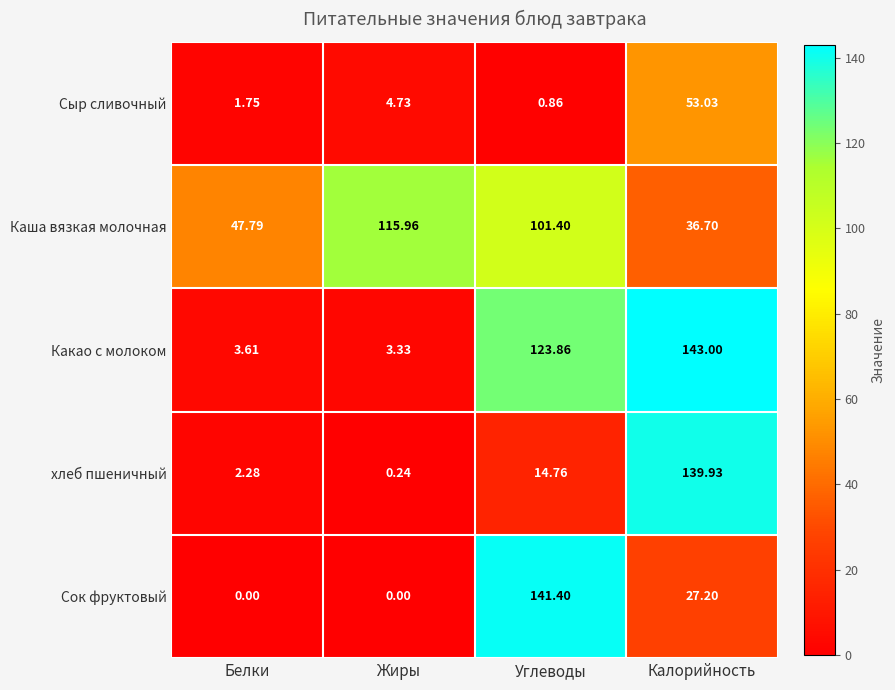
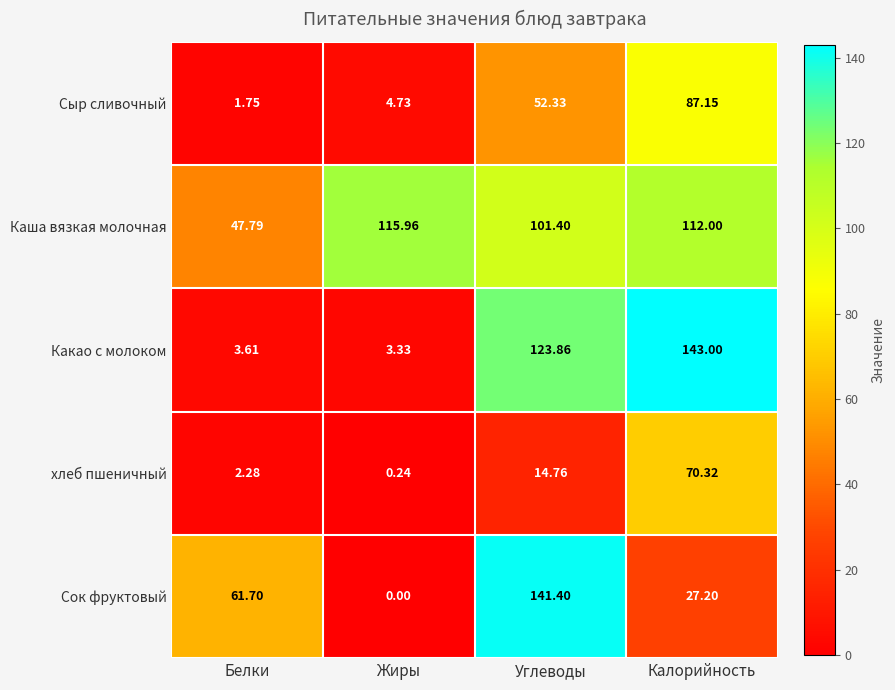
Сыр сливочный, Углеводы: 0.86 -> 52.33
Сыр сливочный, Калорийность: 53.03 -> 87.15
Каша вязкая молочная, Калорийность: 36.70 -> 112.00
хлеб пшеничный, Калорийность: 139.93 -> 70.32
Сок фруктовый, Белки: 0.00 -> 61.70
